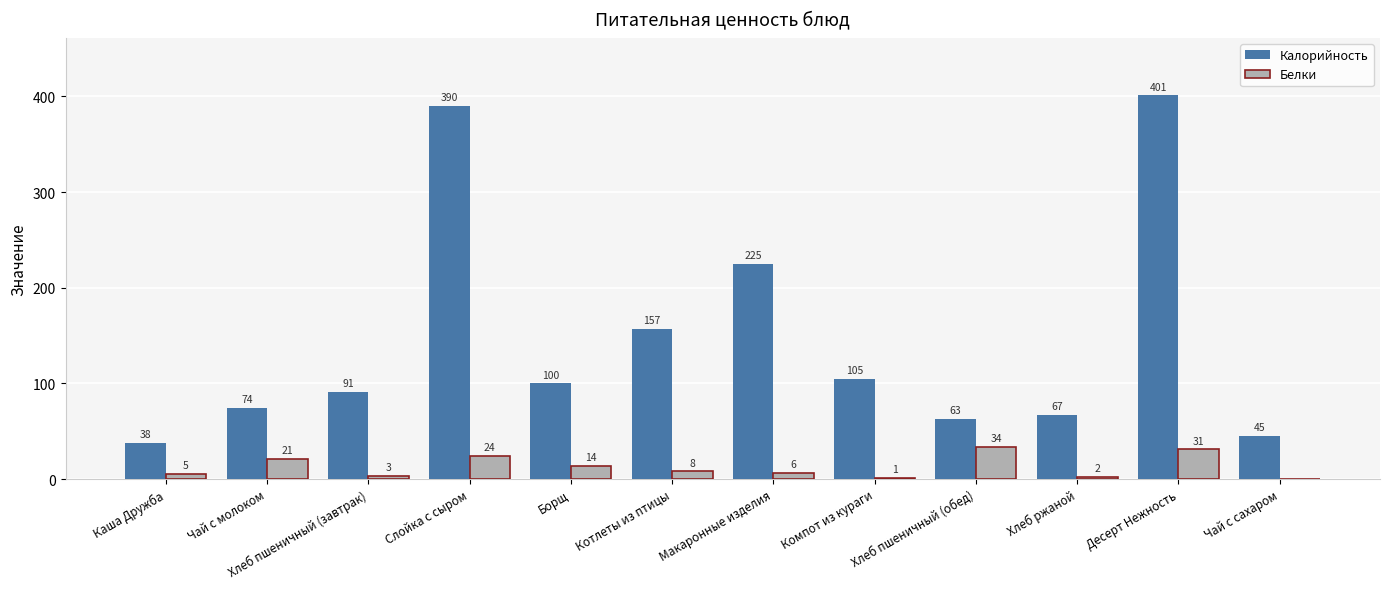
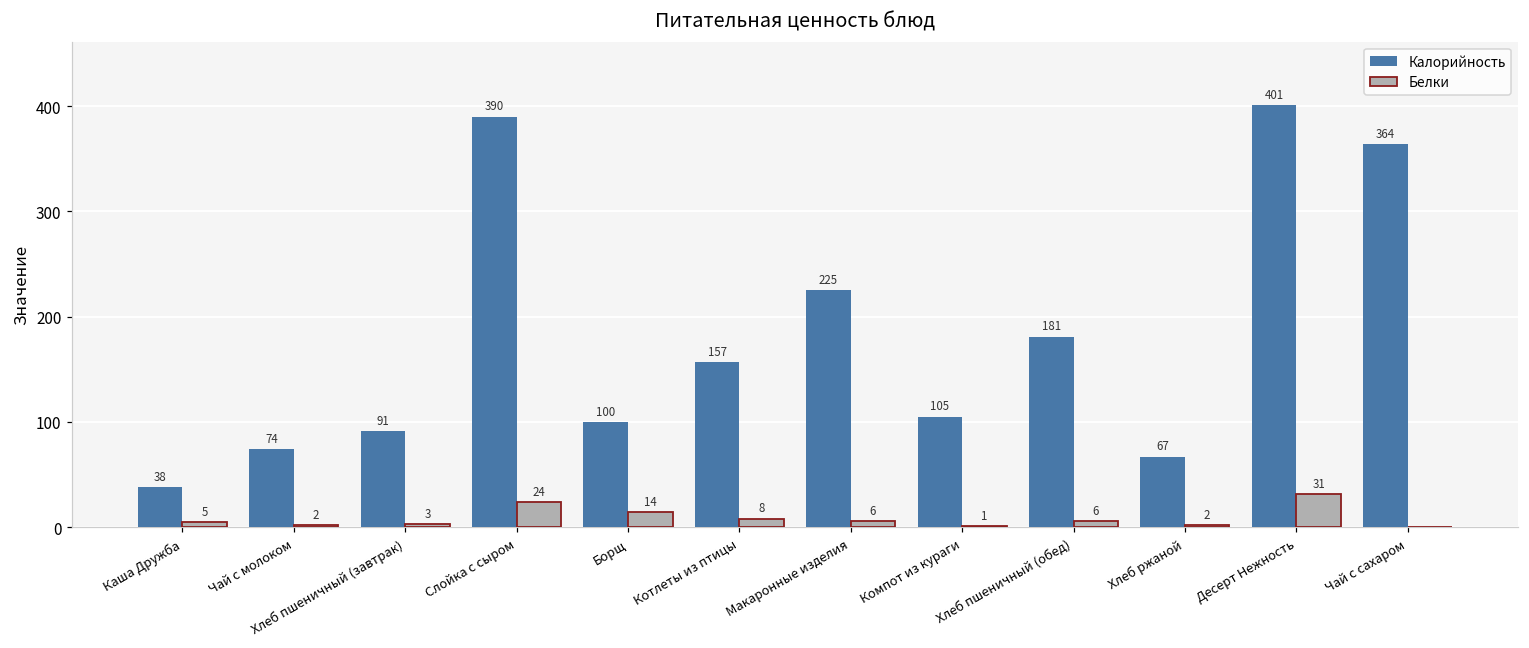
Белки, Чай с молоком: 21 -> 2
Калорийность, Хлеб пшеничный (обед): 63 -> 181
Белки, Хлеб пшеничный (обед): 34 -> 6
Калорийность, Чай с сахаром: 45 -> 364
